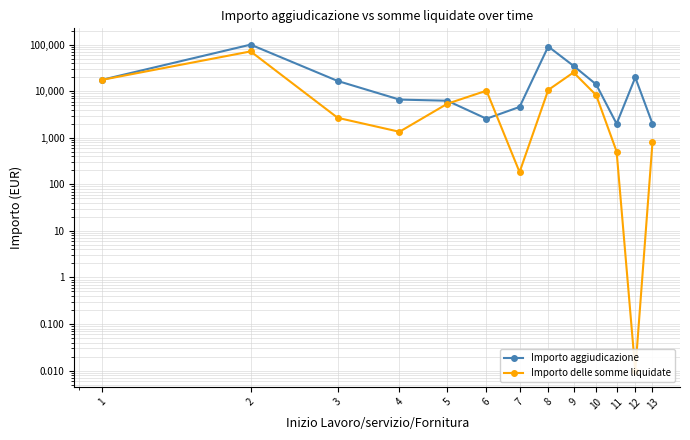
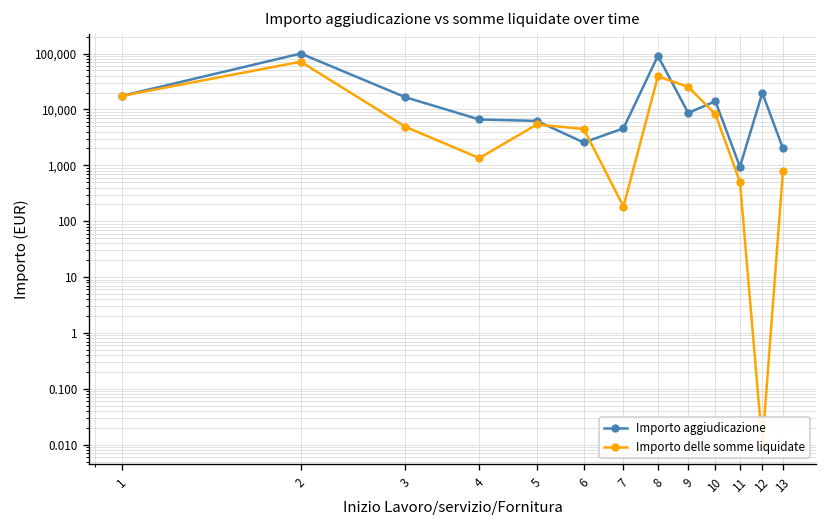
Importo delle somme liquidate, 3: 3,000 -> 5,000
Importo delle somme liquidate, 6: 10,000 -> 4,000
Importo delle somme liquidate, 8: 11,000 -> 40,000
Importo aggiudicazione, 9: 40,000 -> 9,000
Importo aggiudicazione, 11: 2,000 -> 900
